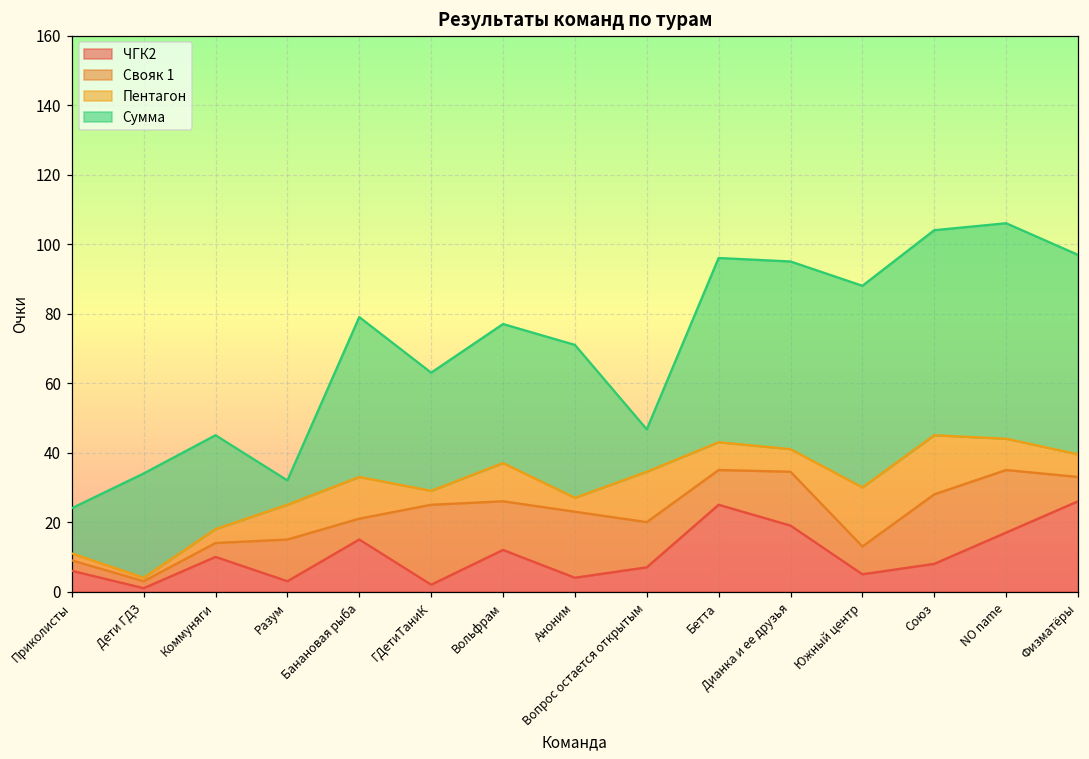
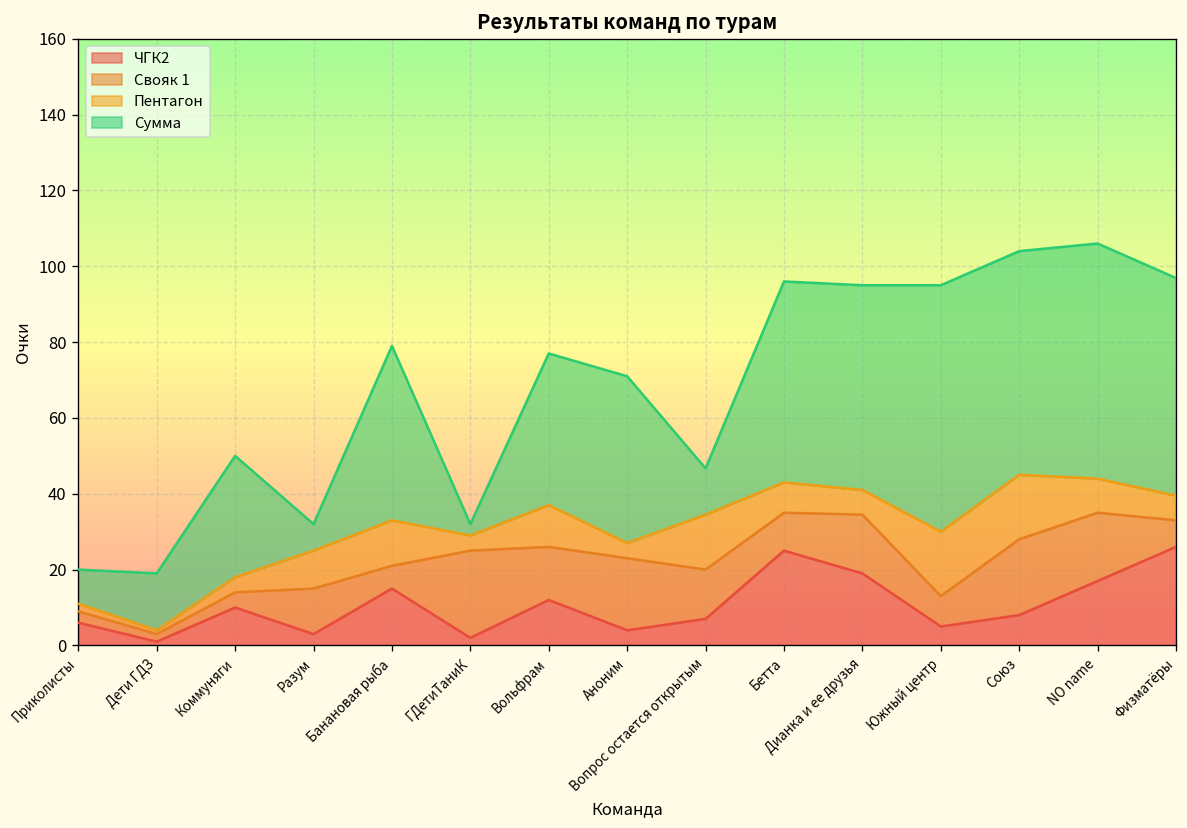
Сумма, Приколисты: 13 -> 9
Сумма, Дети ГДЗ: 30 -> 15
Сумма, Коммуняги: 27 -> 32
Сумма, ГДетиТаниК: 34 -> 3
Сумма, Южный центр: 58 -> 65
